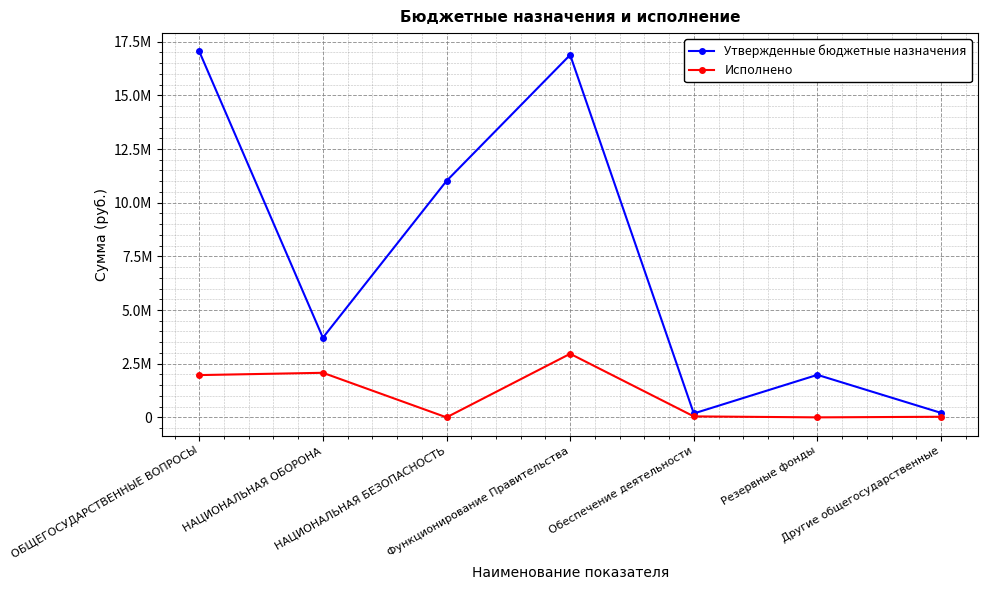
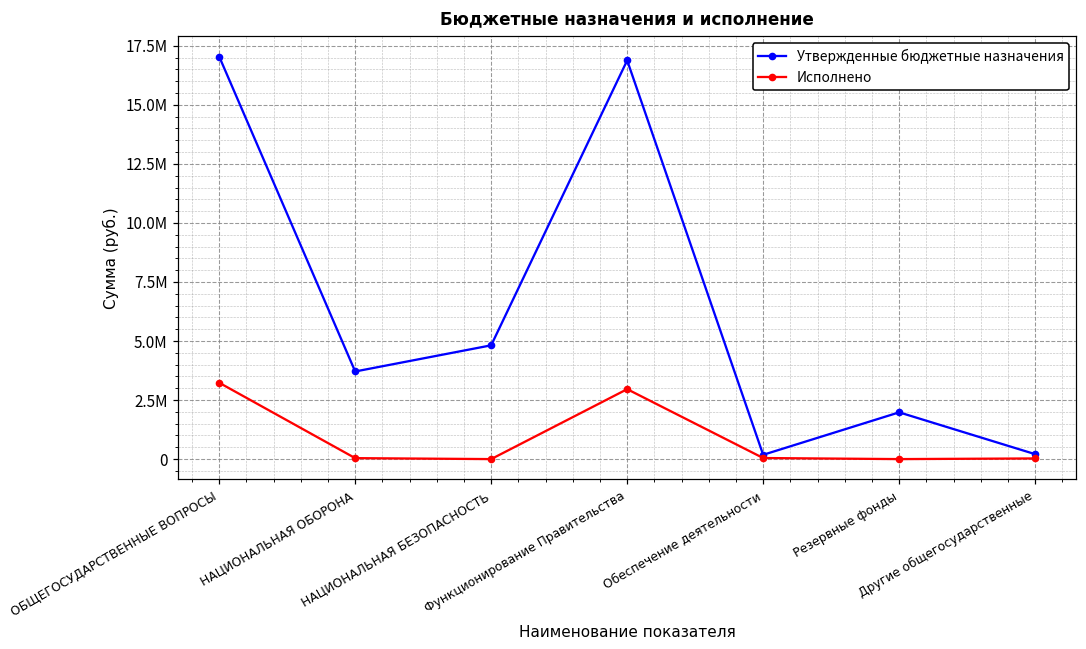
Исполнено, ОБЩЕГОСУДАРСТВЕННЫЕ ВОПРОСЫ: 2000000 -> 3200000
Исполнено, НАЦИОНАЛЬНАЯ ОБОРОНА: 2100000 -> 0
Утвержденные бюджетные назначения, НАЦИОНАЛЬНАЯ БЕЗОПАСНОСТЬ: 11000000 -> 4800000
